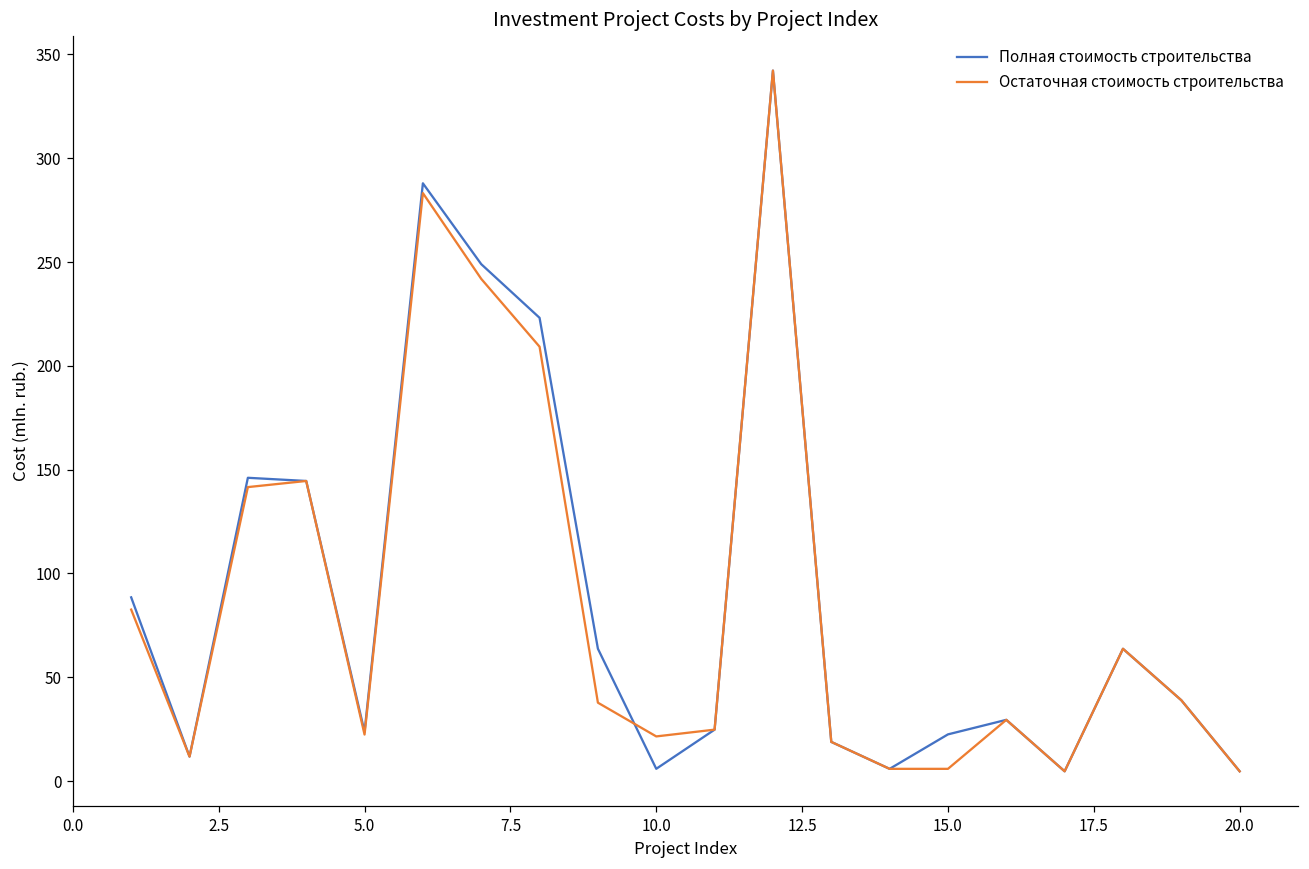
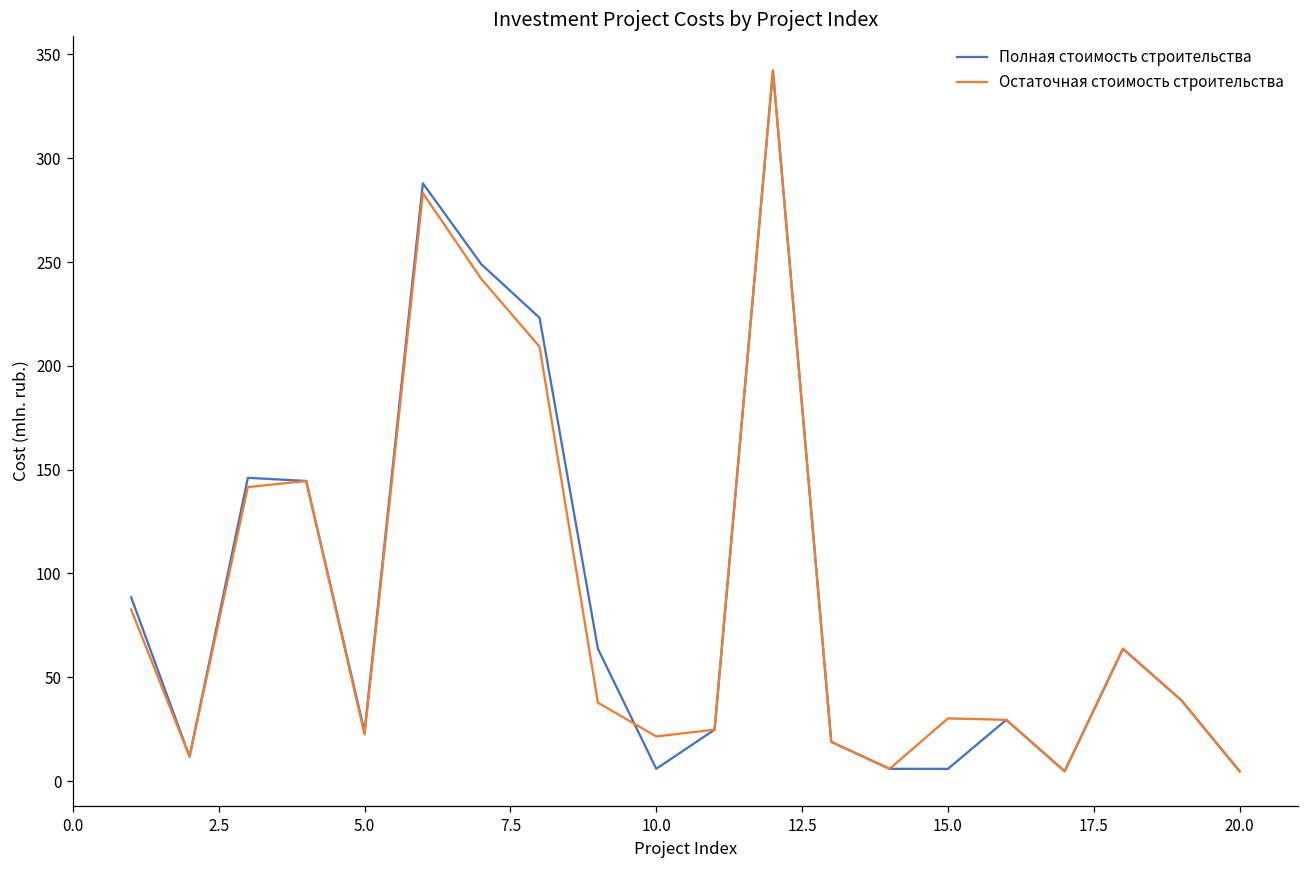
Полная стоимость строительства, 15.0: 23 -> 6
Остаточная стоимость строительства, 15.0: 6 -> 30
